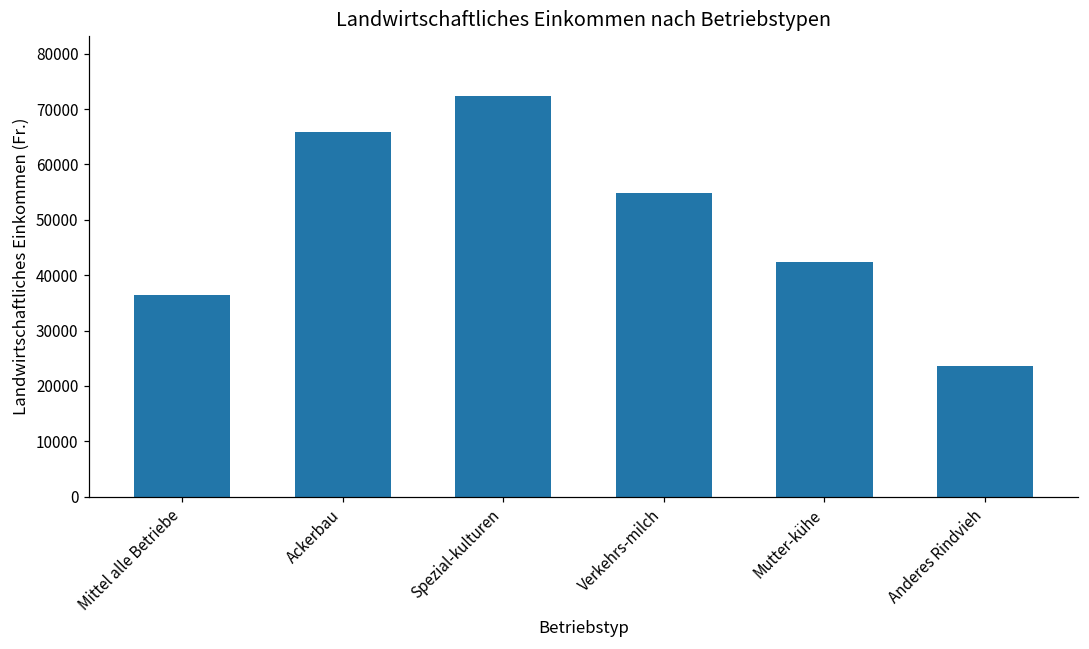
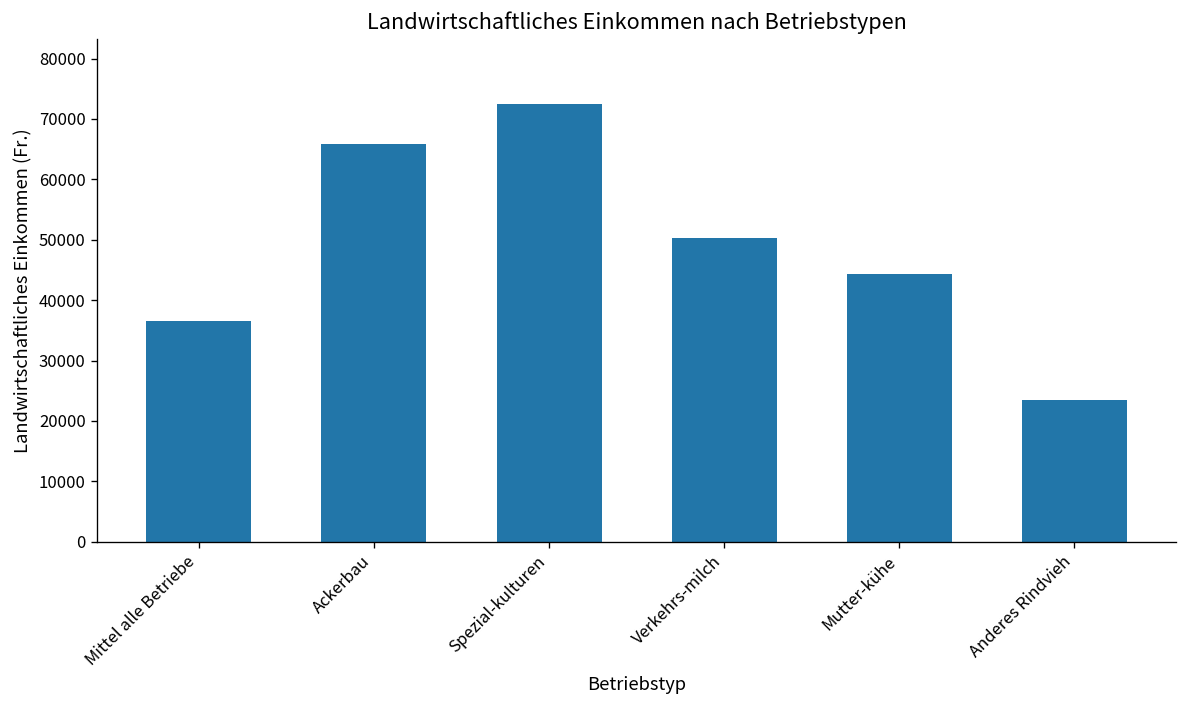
Verkehrs-milch: 55000 -> 50000
Mutter-kühe: 42000 -> 44000
